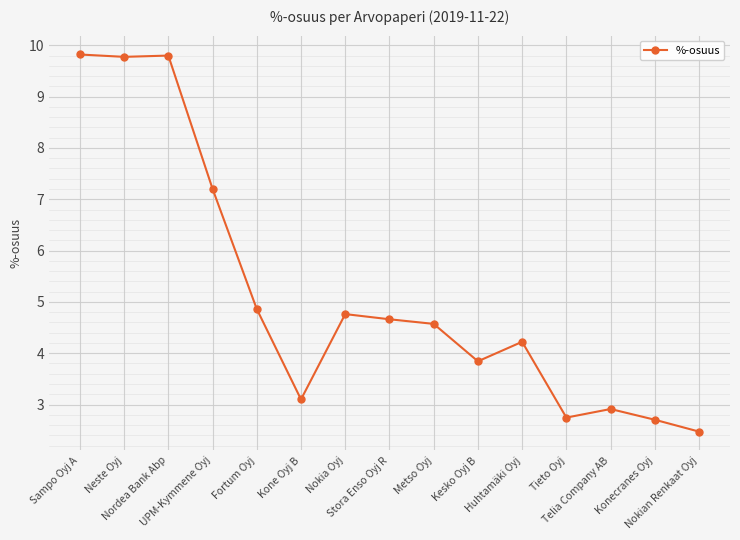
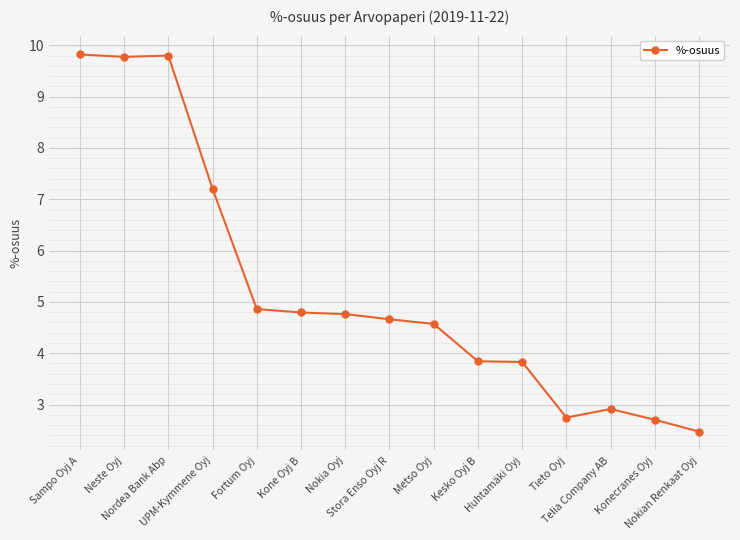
Kone Oyj B: 3.1 -> 4.8
Huhtamäki Oyj: 4.2 -> 3.8
